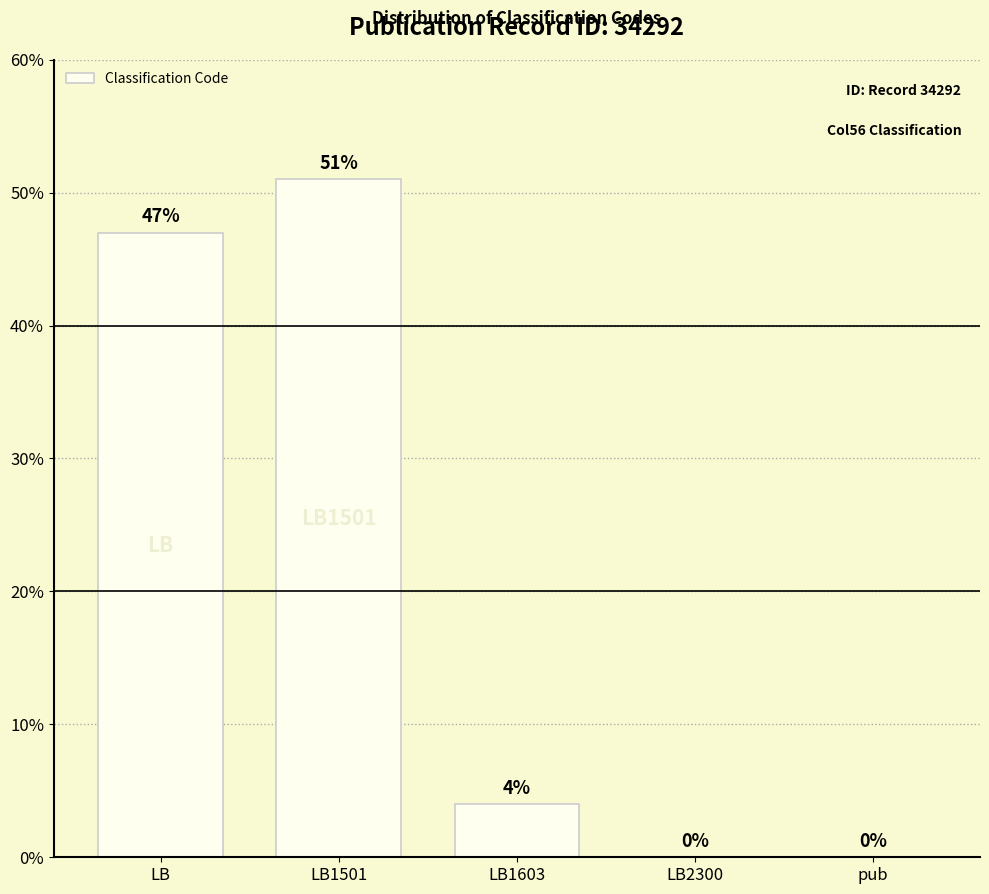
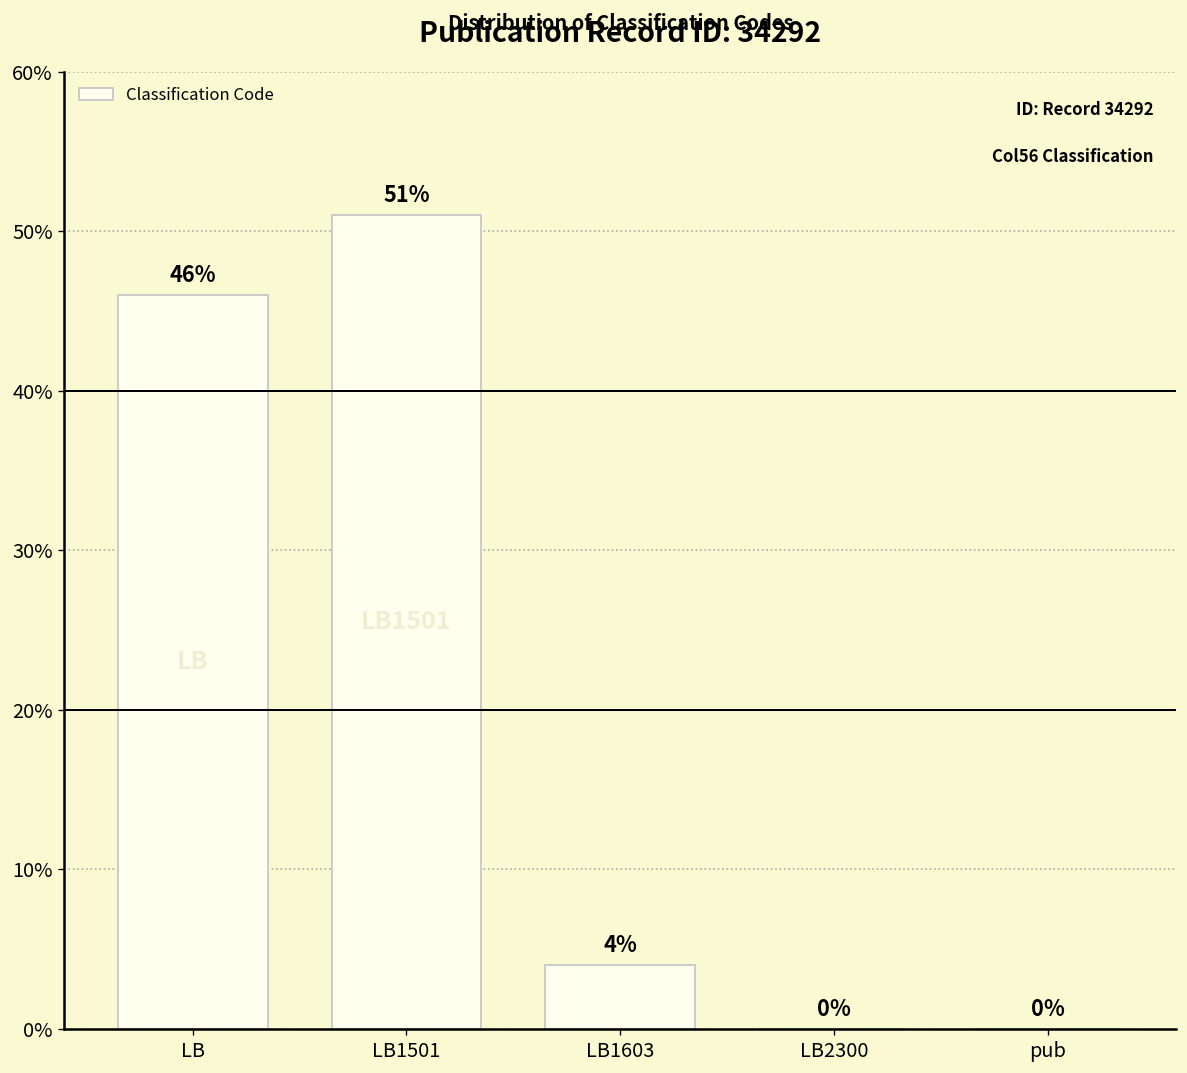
LB: 47% -> 46%
